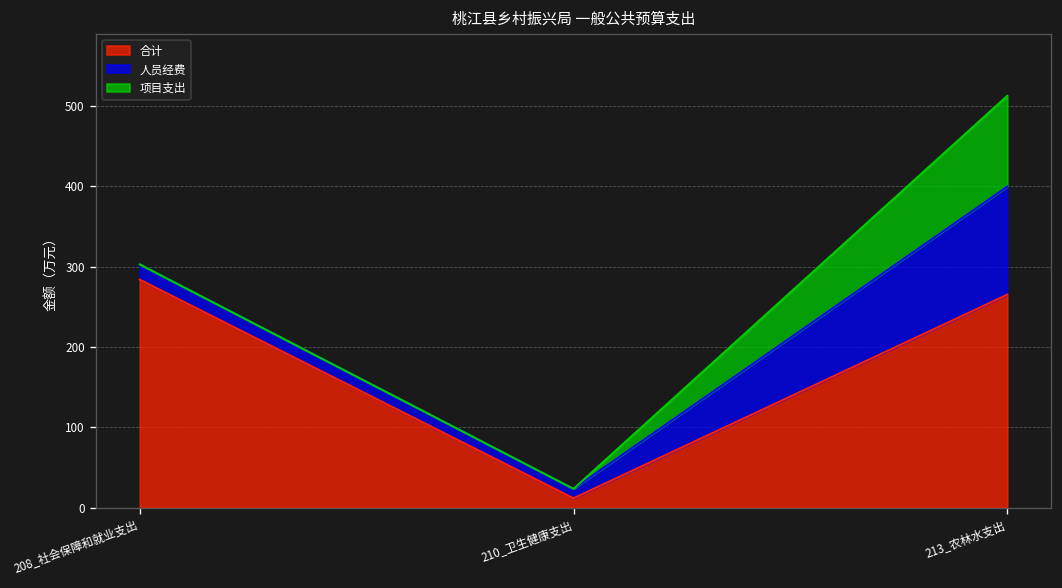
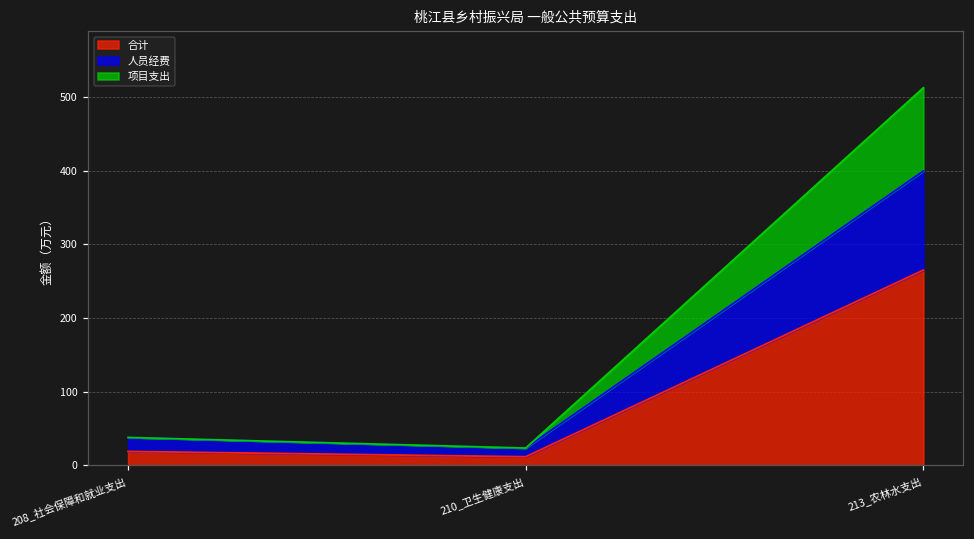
合计, 208_社会保障和就业支出: 280 -> 20
